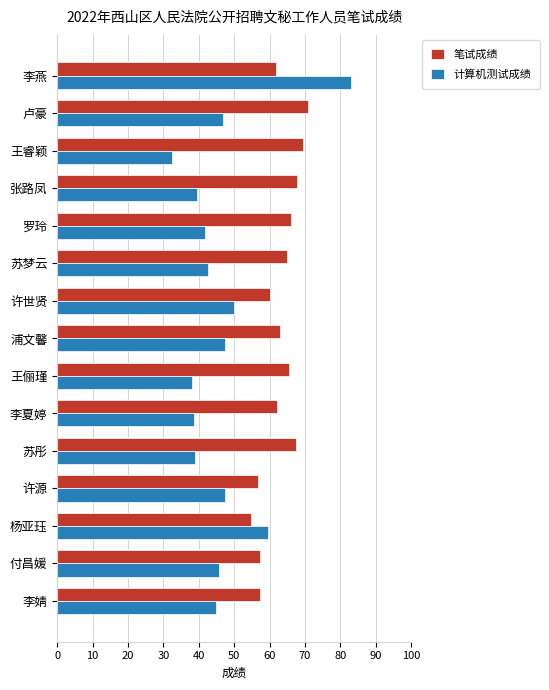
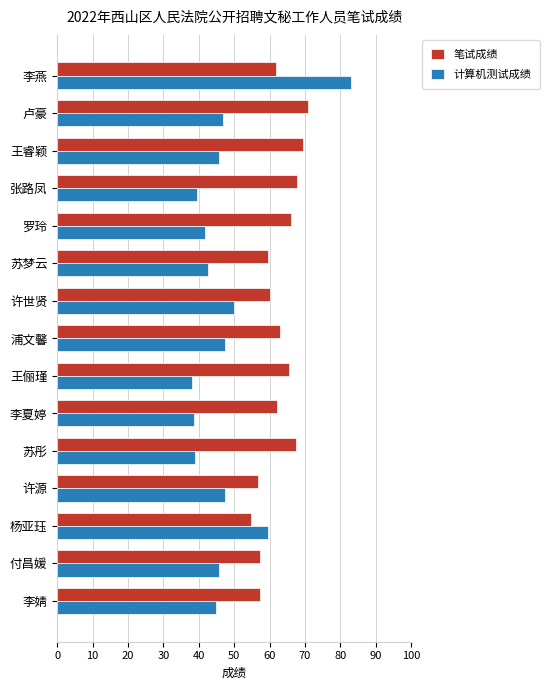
计算机测试成绩, 王睿颖: 32 -> 46
笔试成绩, 苏梦云: 65 -> 60
